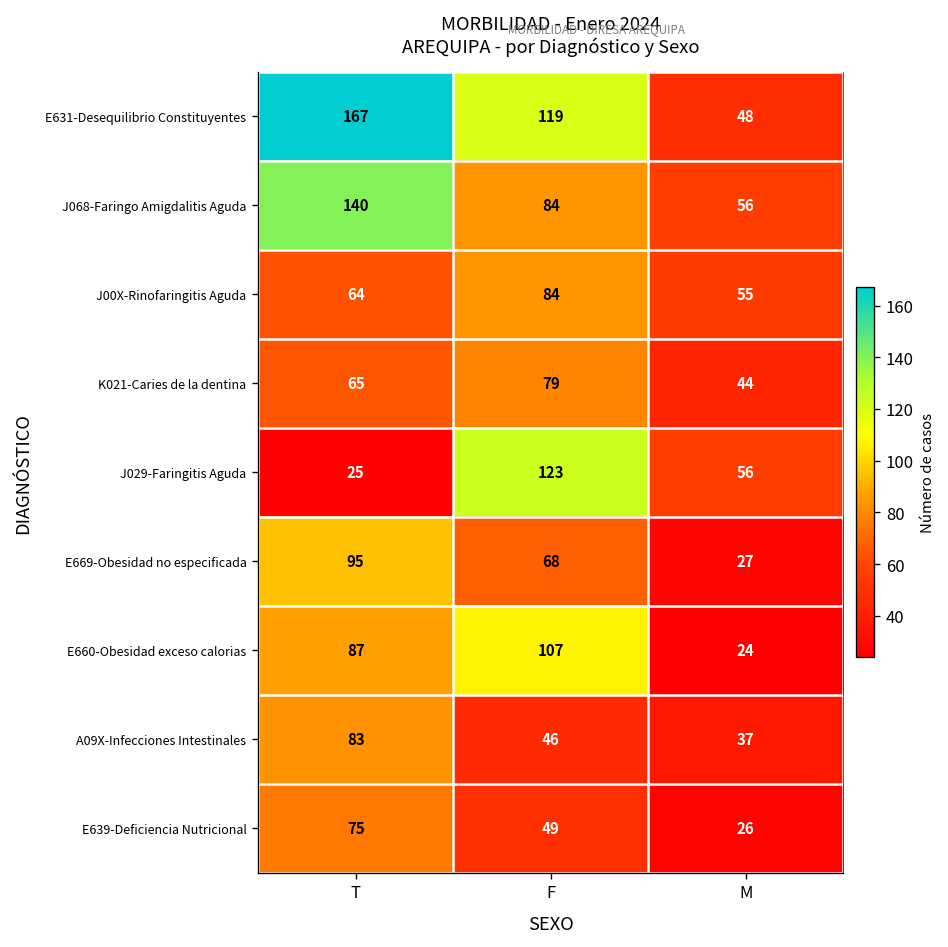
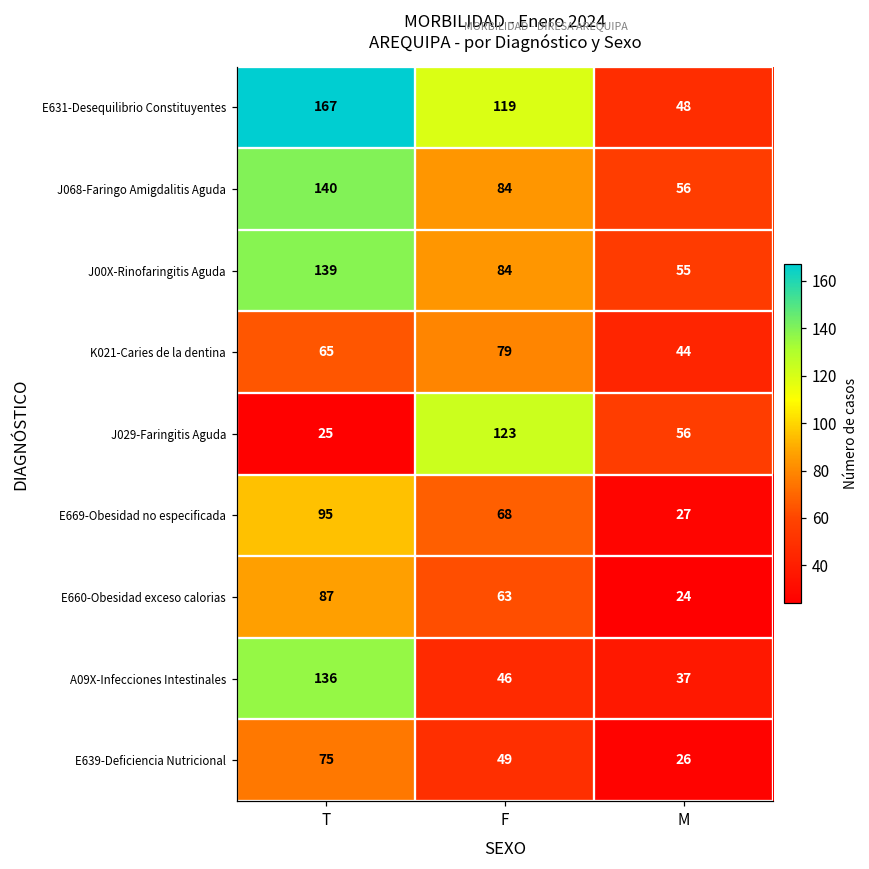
J00X-Rinofaringitis Aguda, T: 64 -> 139
E660-Obesidad exceso calorias, F: 107 -> 63
A09X-Infecciones Intestinales, T: 83 -> 136
